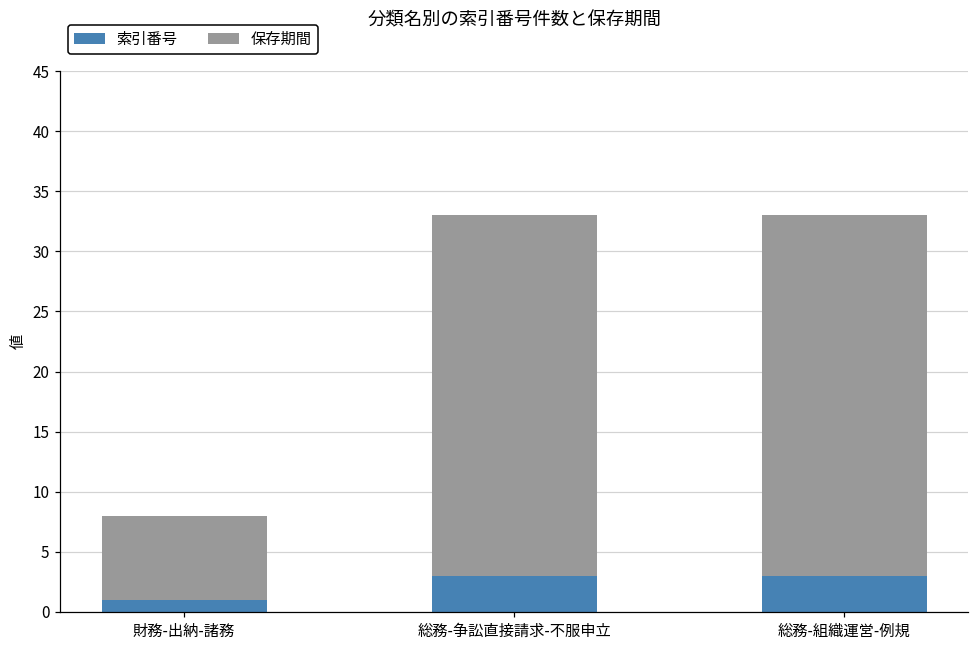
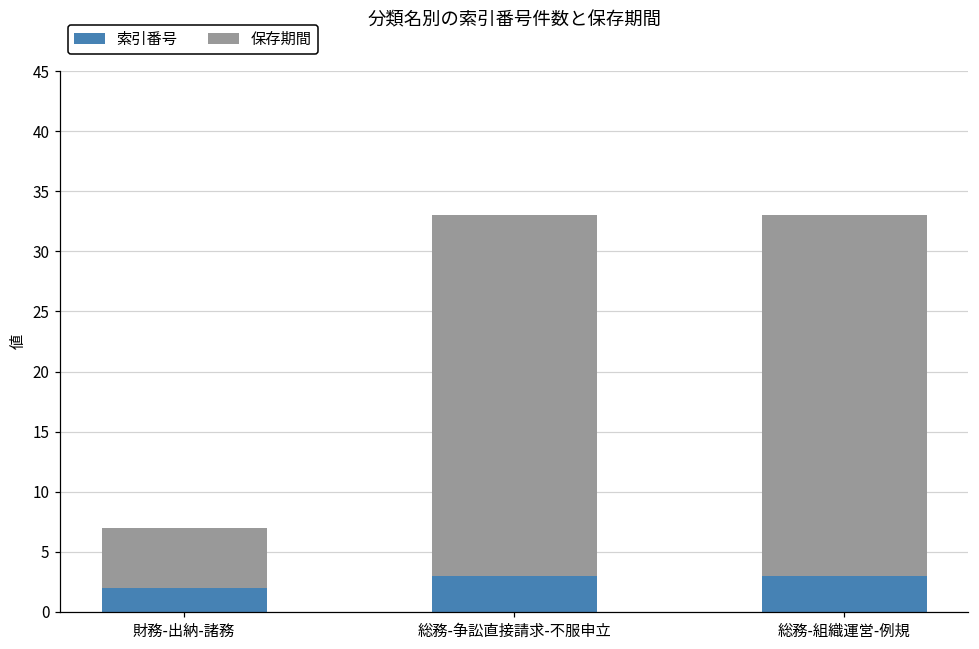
索引番号, 財務-出納-諸務: 1 -> 2
保存期間, 財務-出納-諸務: 7 -> 5
